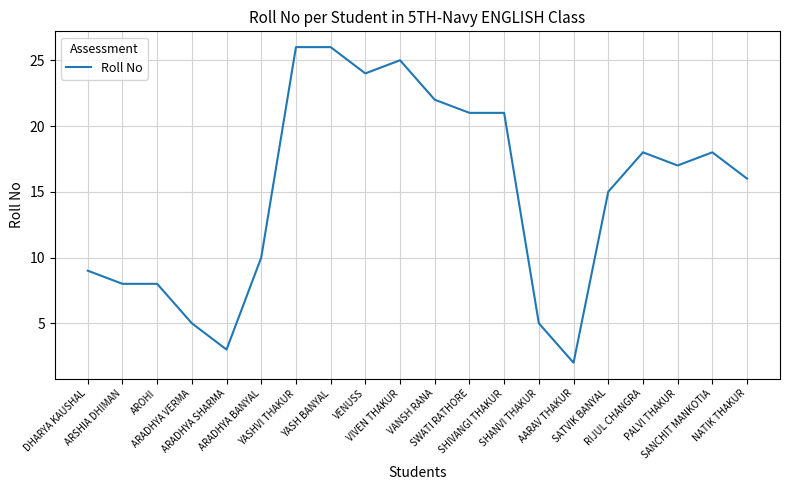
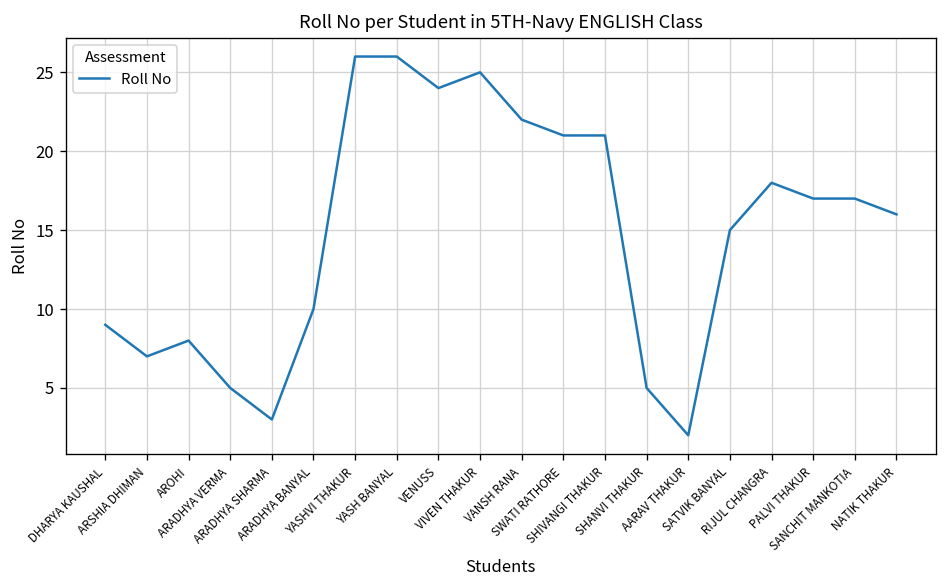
ARSHIA DHIMAN: 8 -> 7
SANCHIT MANKOTIA: 18 -> 17
